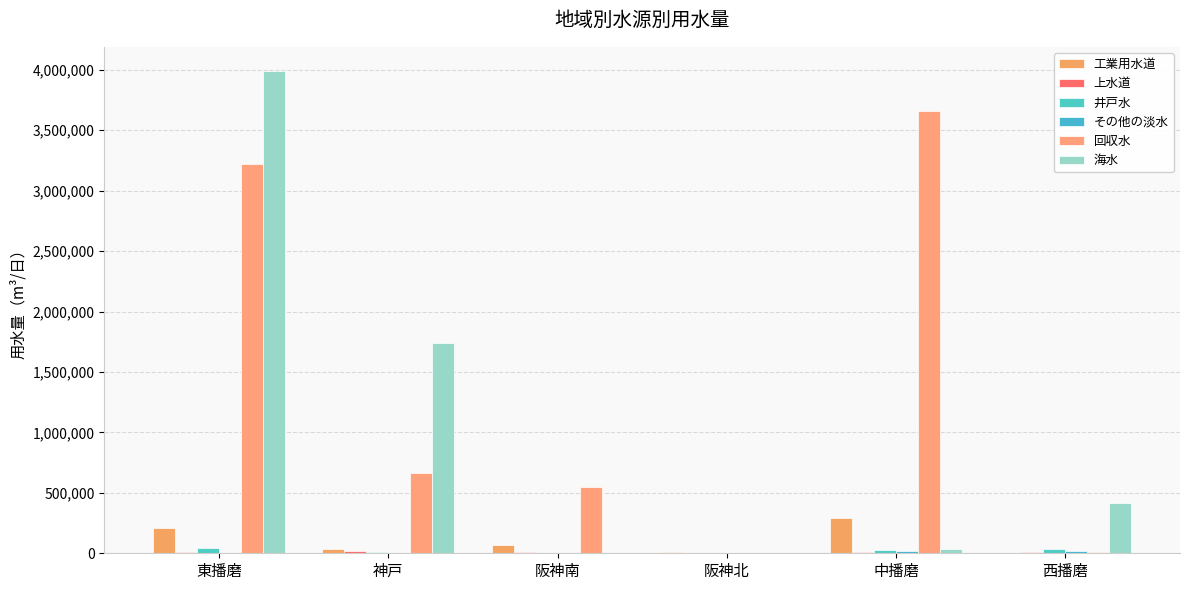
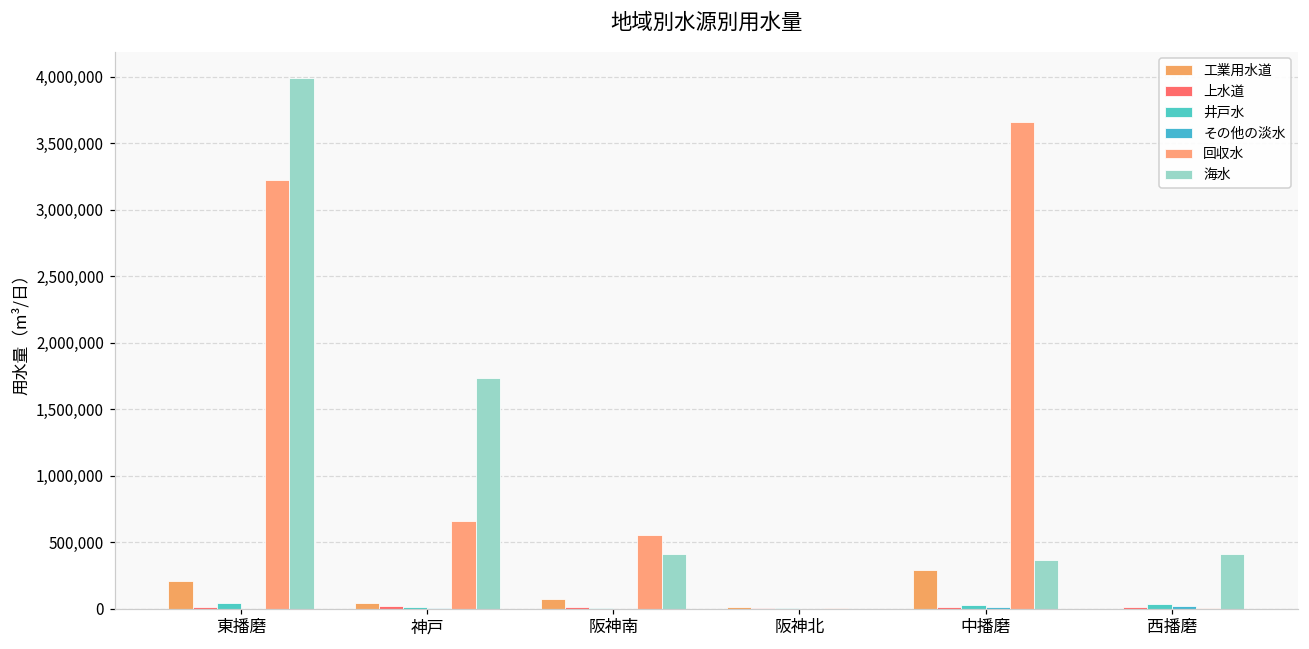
海水, 阪神南: 0 -> 410,000
海水, 中播磨: 30,000 -> 360,000
